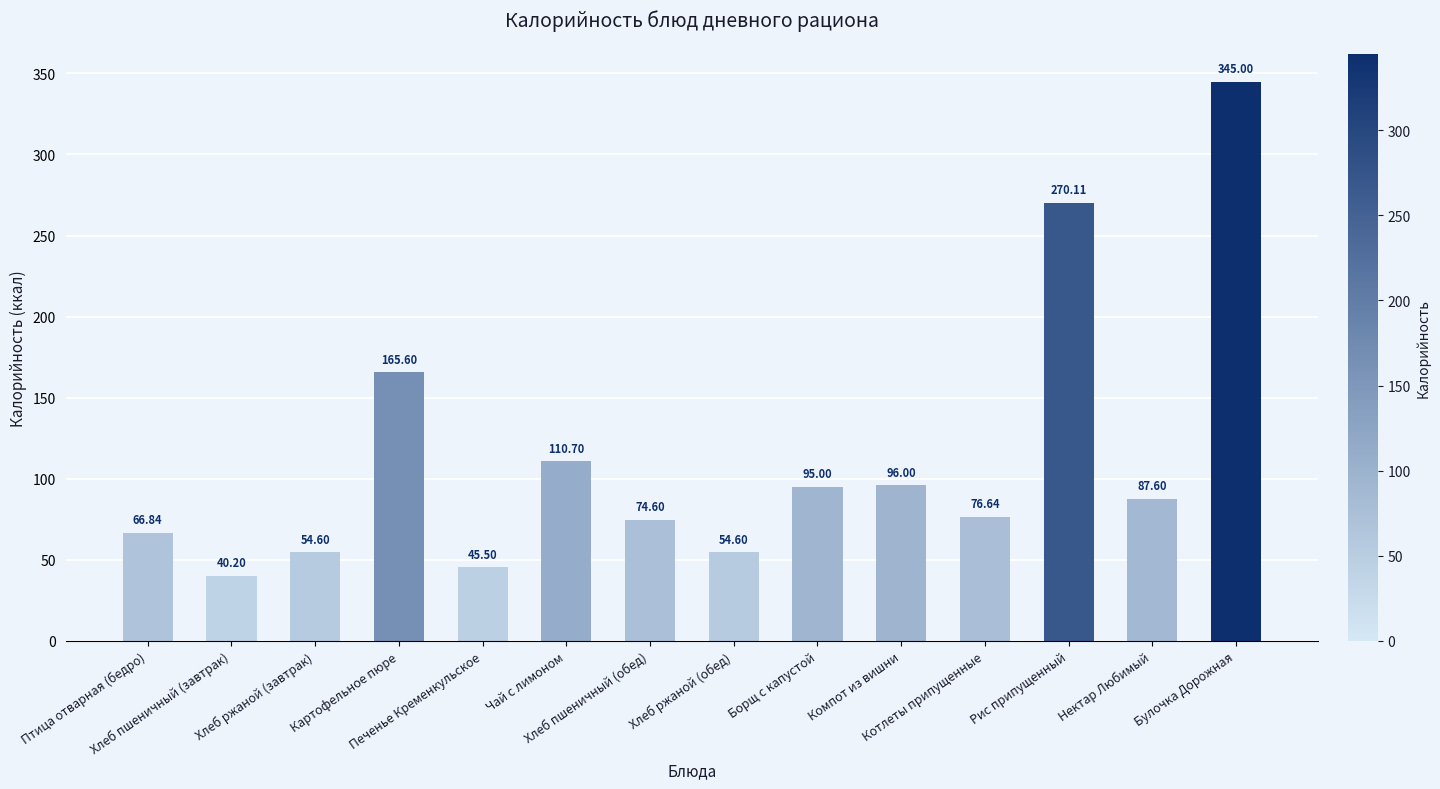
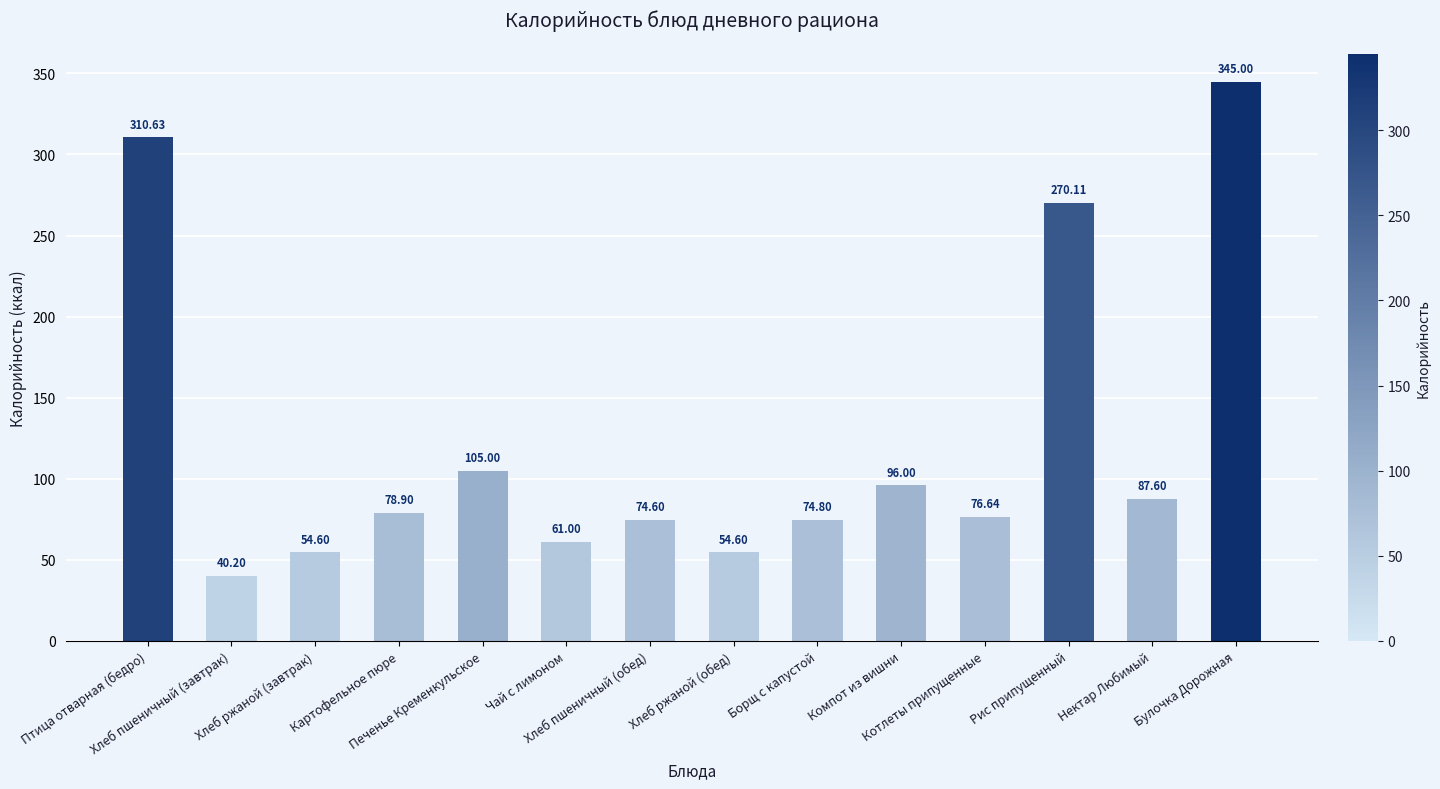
Птица отварная (бедро): 66.84 -> 310.63
Картофельное пюре: 165.60 -> 78.90
Печенье Кременкульское: 45.50 -> 105.00
Чай с лимоном: 110.70 -> 61.00
Борщ с капустой: 95.00 -> 74.80
